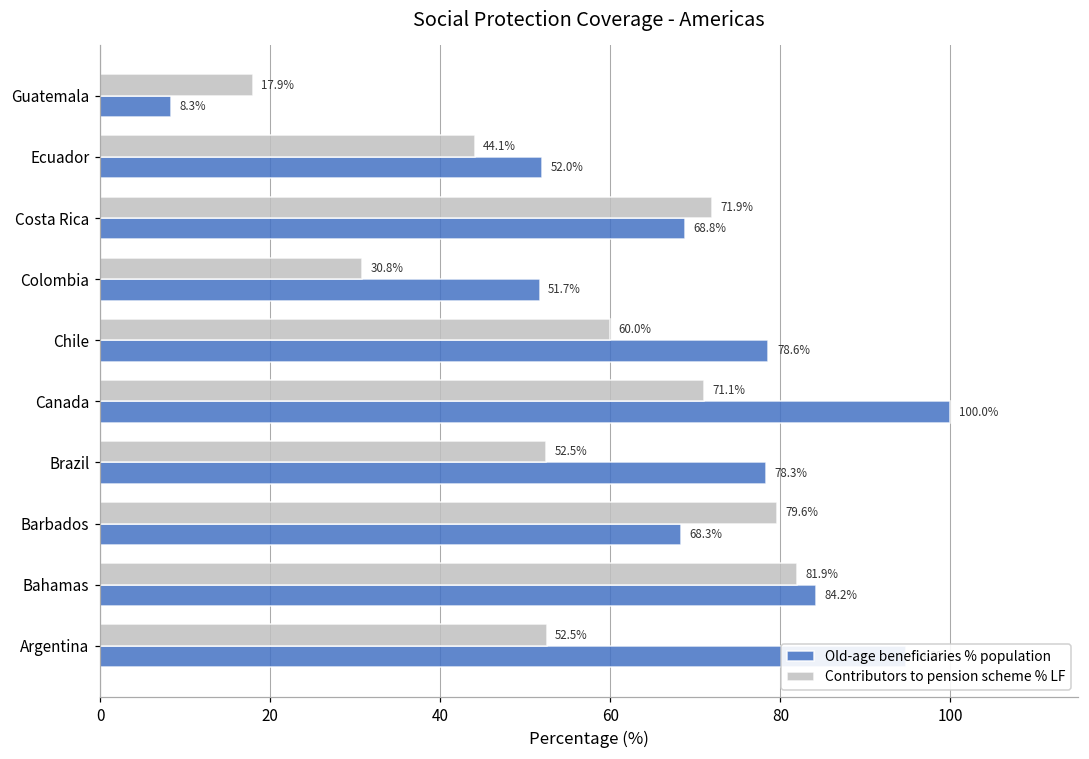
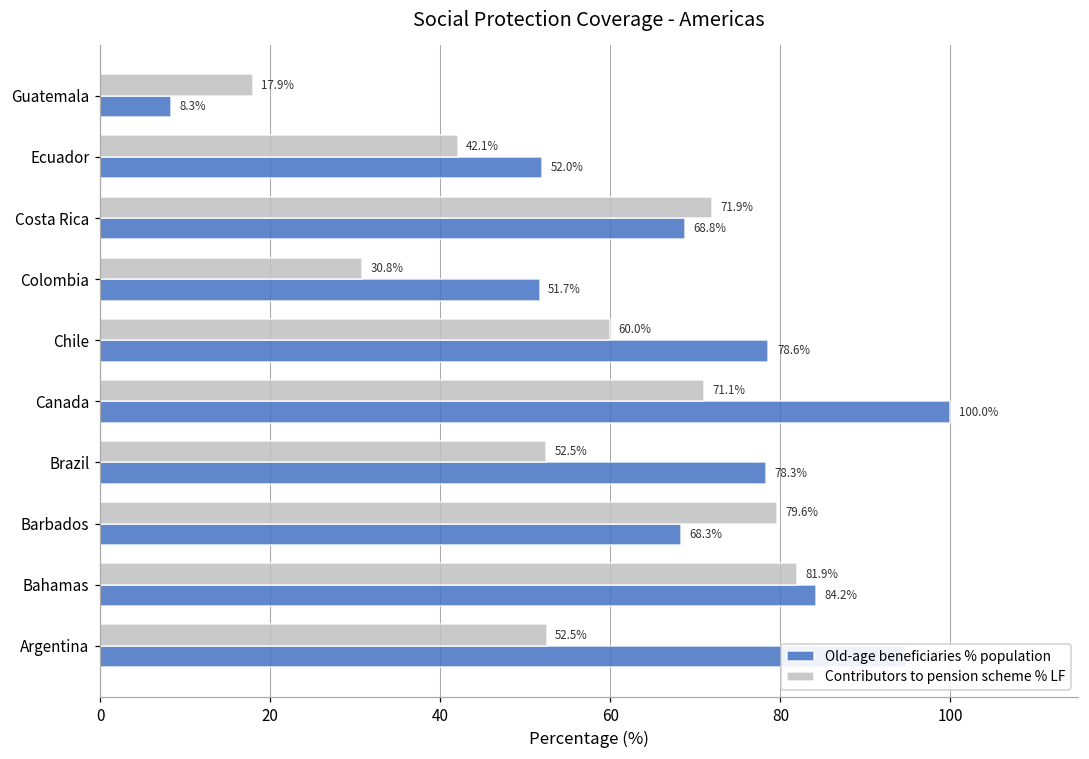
Contributors to pension scheme % LF, Ecuador: 44.1% -> 42.1%
